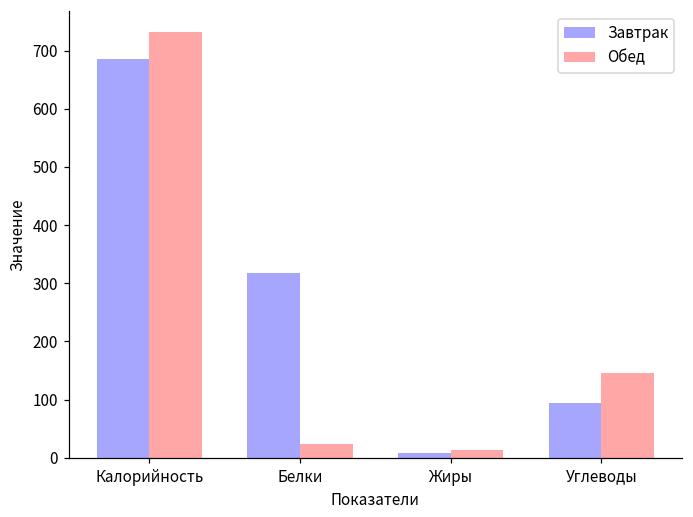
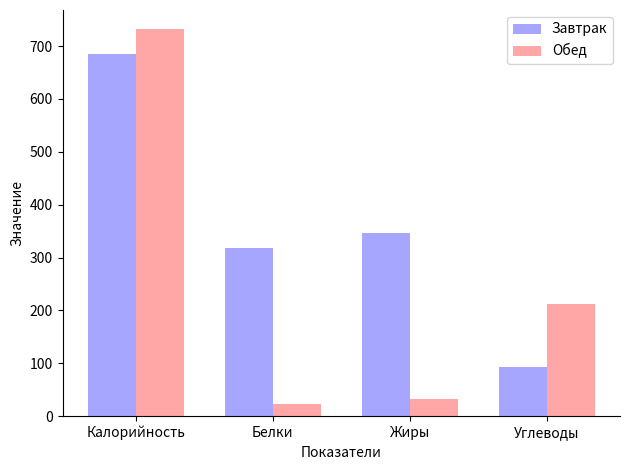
Завтрак, Жиры: 10 -> 350
Обед, Жиры: 10 -> 30
Обед, Углеводы: 150 -> 210
